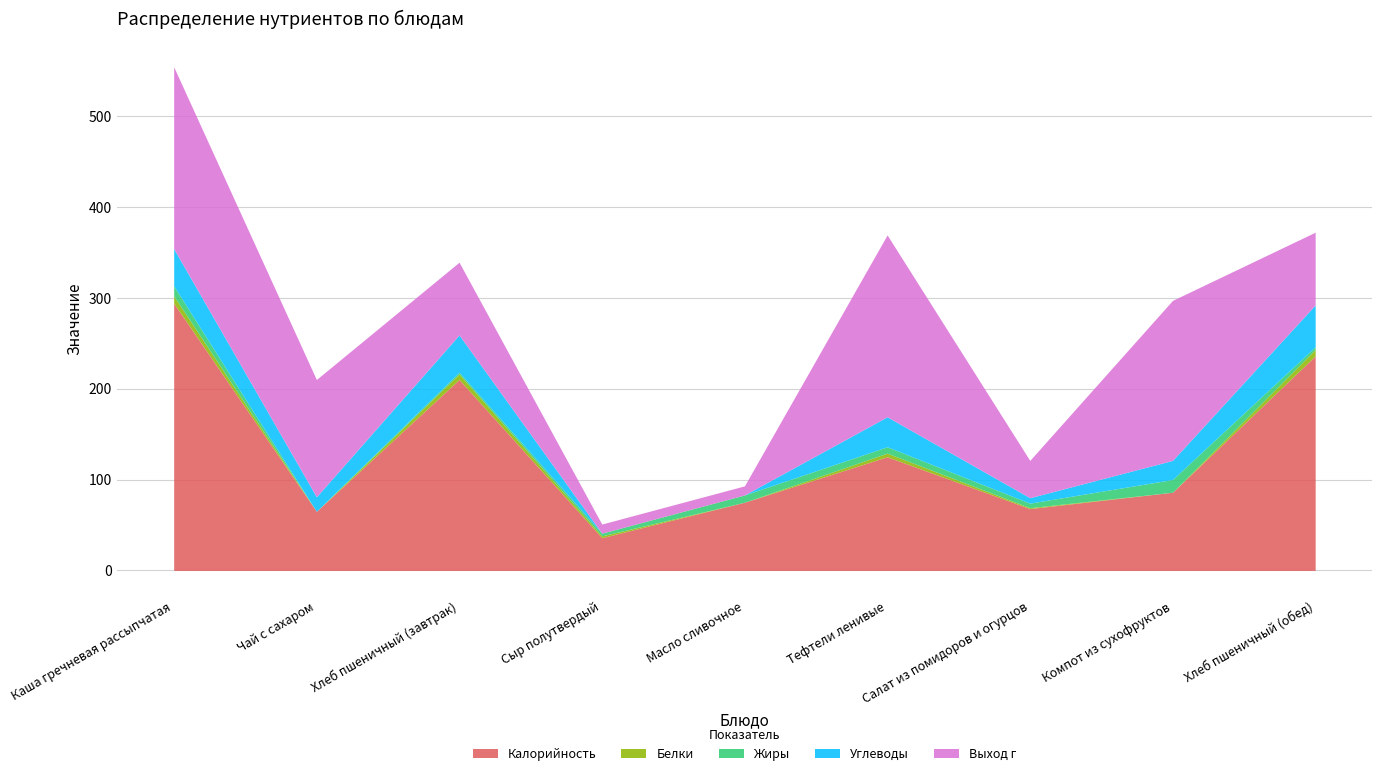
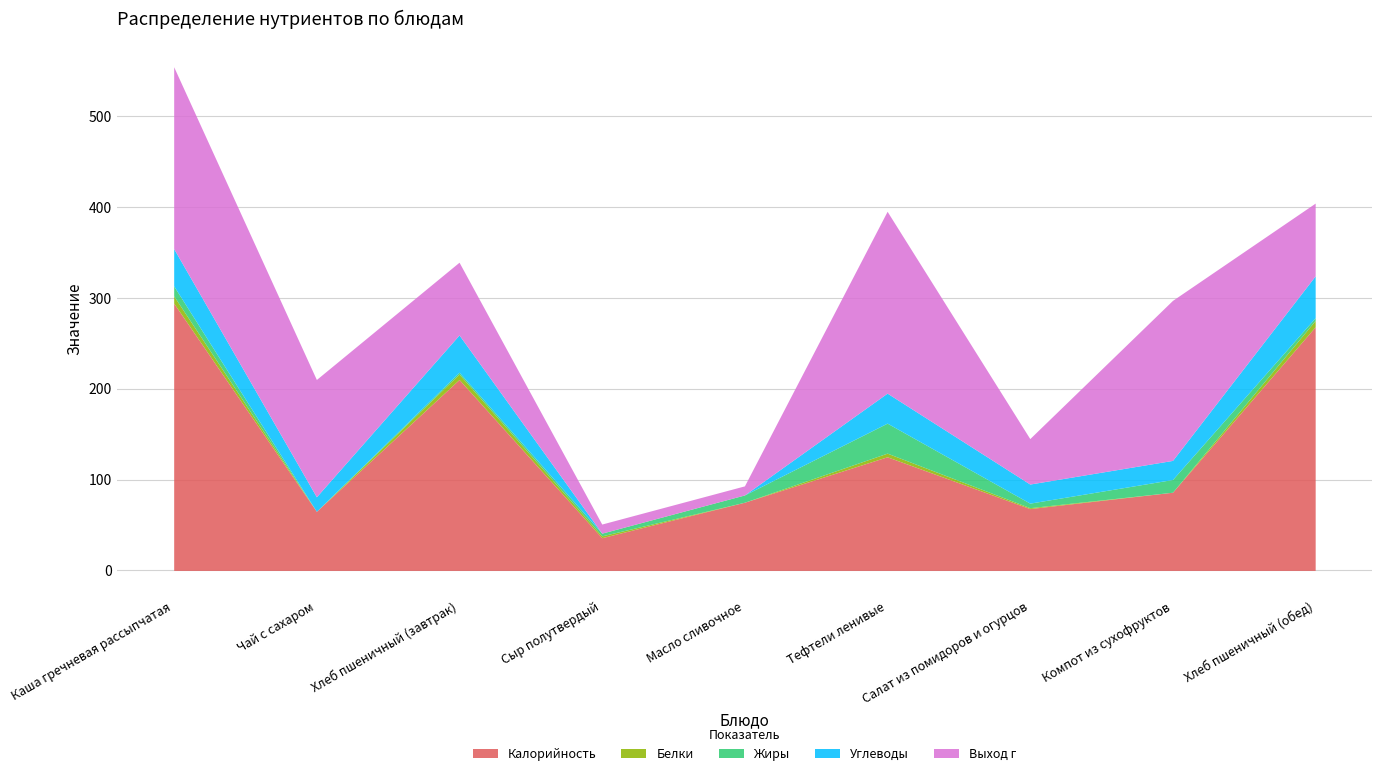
Жиры, Тефтели ленивые: 10 -> 30
Углеводы, Салат из помидоров и огурцов: 10 -> 20
Выход г, Салат из помидоров и огурцов: 40 -> 50
Калорийность, Хлеб пшеничный (обед): 240 -> 270
